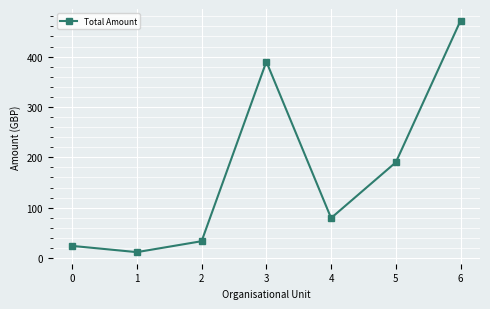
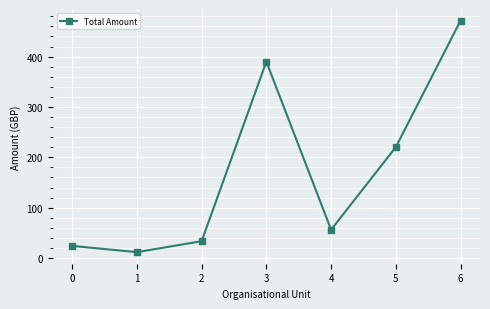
4: 80 -> 60
5: 190 -> 220
